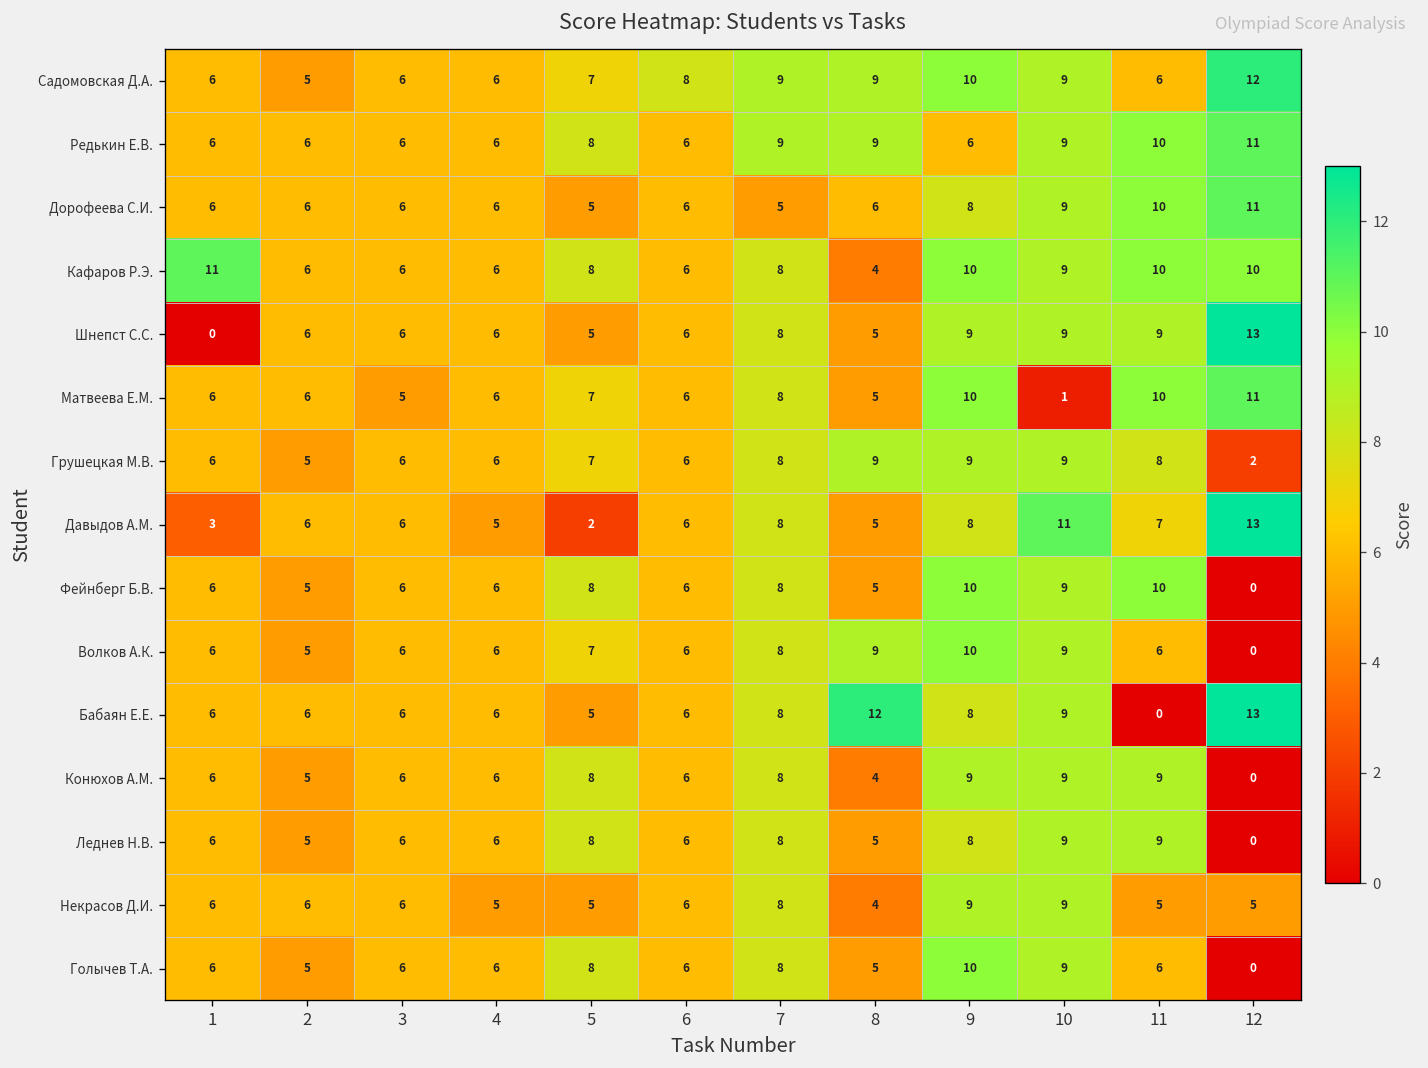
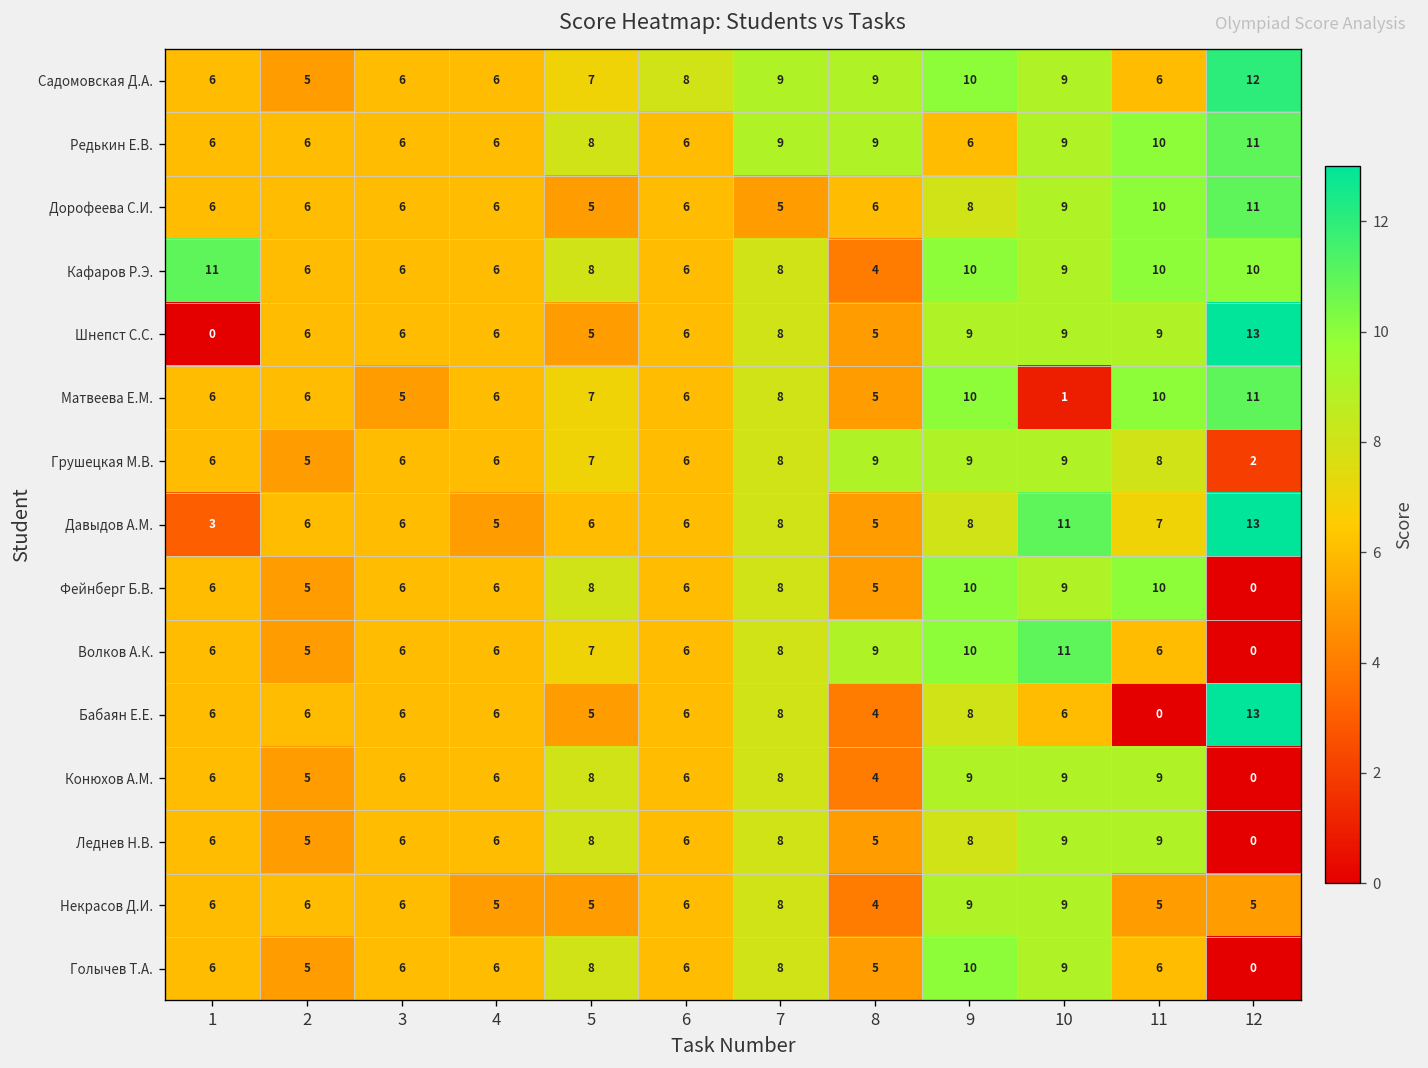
Давыдов А.М., 5: 2 -> 6
Волков А.К., 10: 9 -> 11
Бабаян Е.Е., 8: 12 -> 4
Бабаян Е.Е., 10: 9 -> 6
